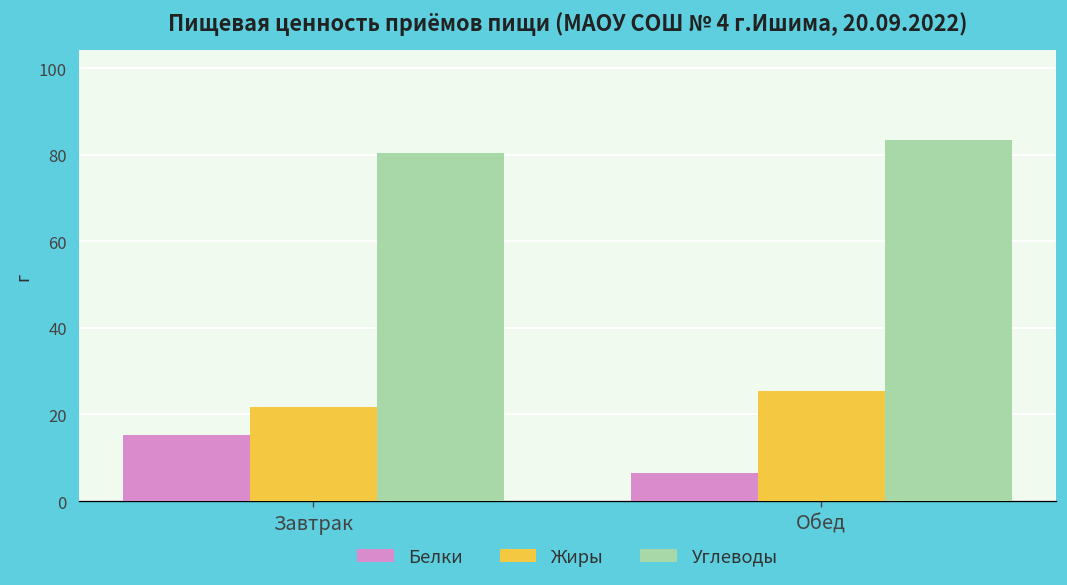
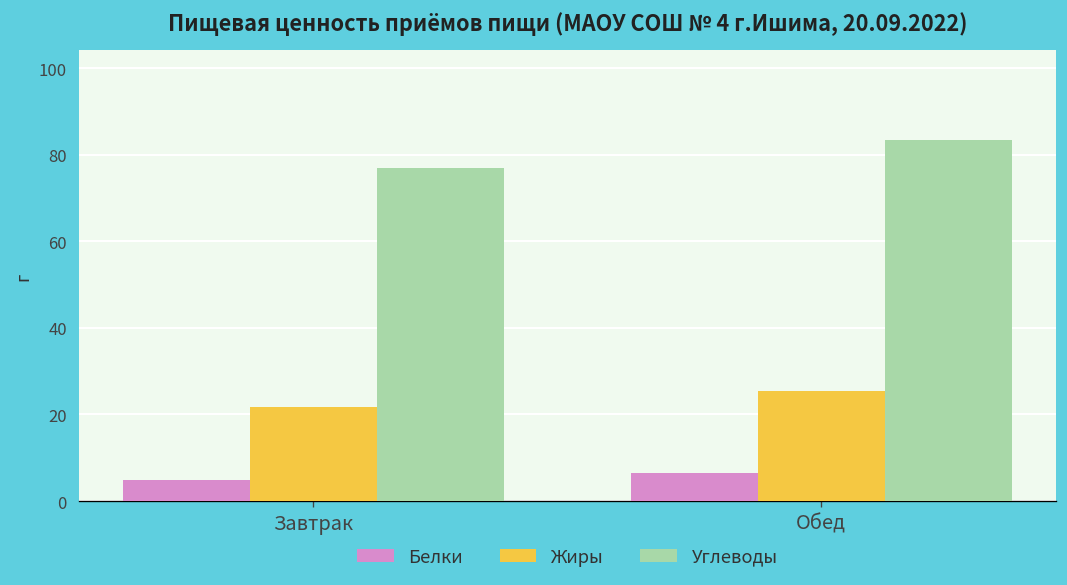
Белки, Завтрак: 15 -> 5
Углеводы, Завтрак: 81 -> 77
